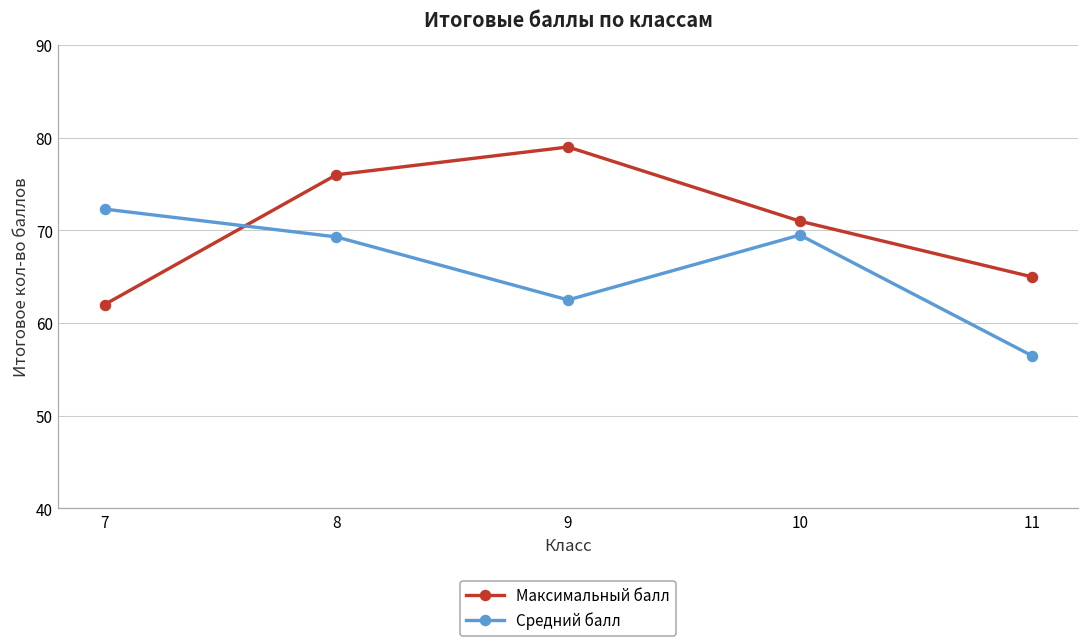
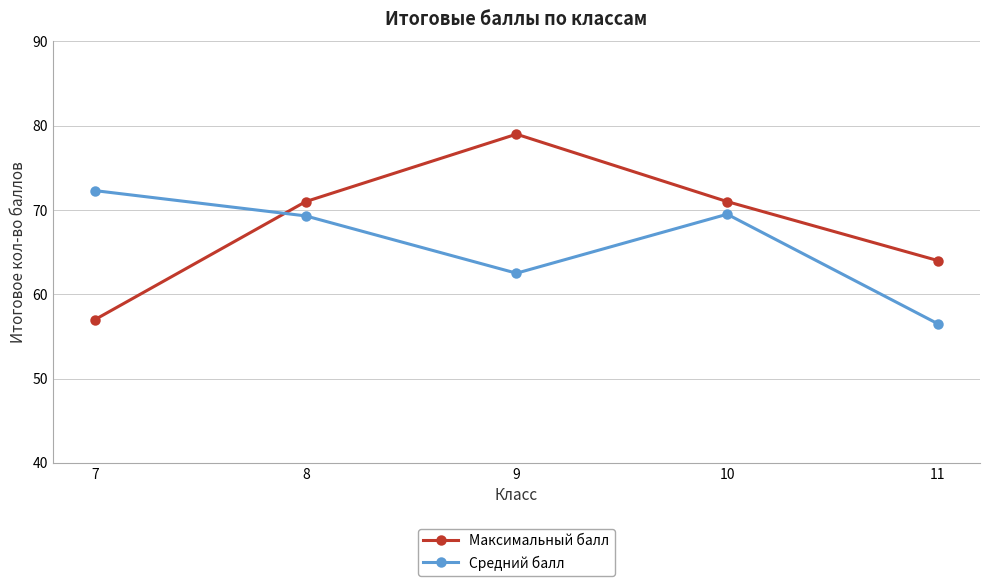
Максимальный балл, 7: 62 -> 57
Максимальный балл, 8: 76 -> 71
Максимальный балл, 11: 65 -> 64
